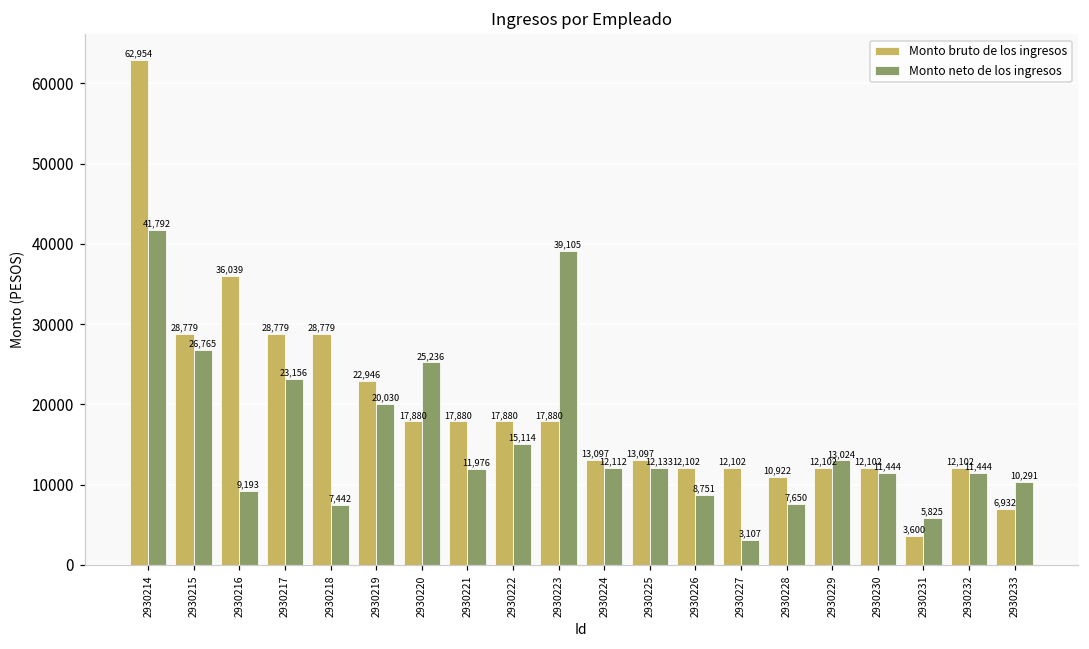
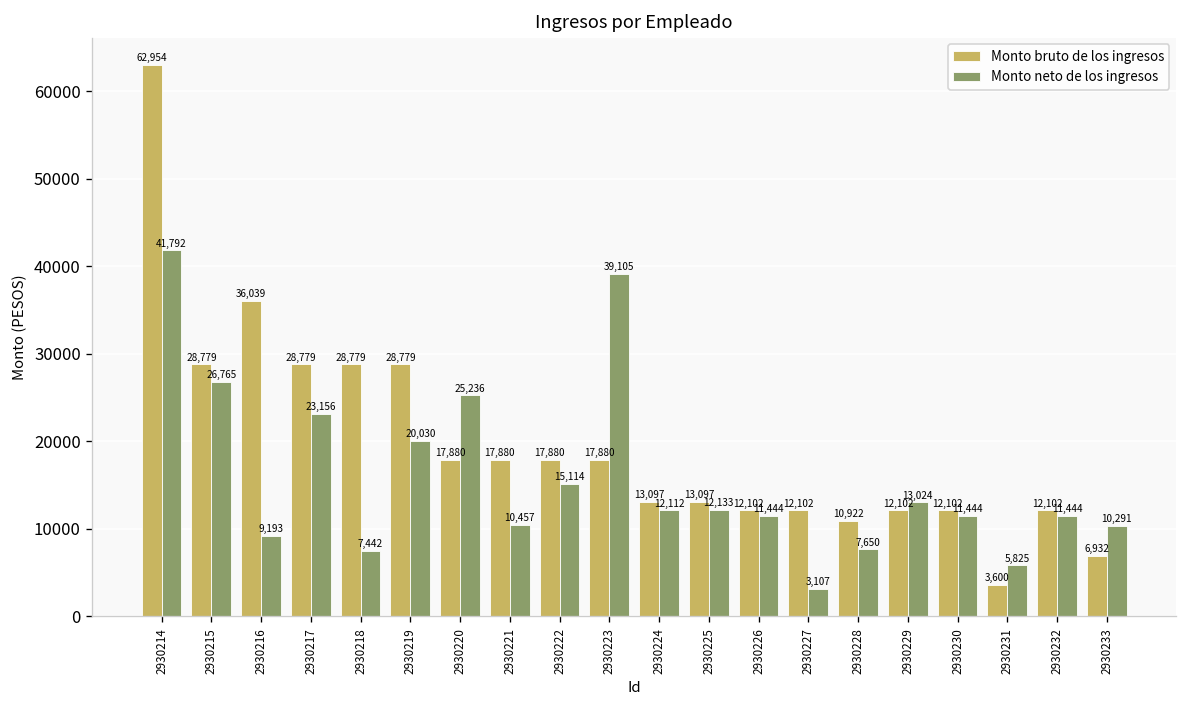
Monto bruto de los ingresos, 2930219: 22,946 -> 28,779
Monto neto de los ingresos, 2930221: 11,976 -> 10,457
Monto neto de los ingresos, 2930226: 8,751 -> 11,444
